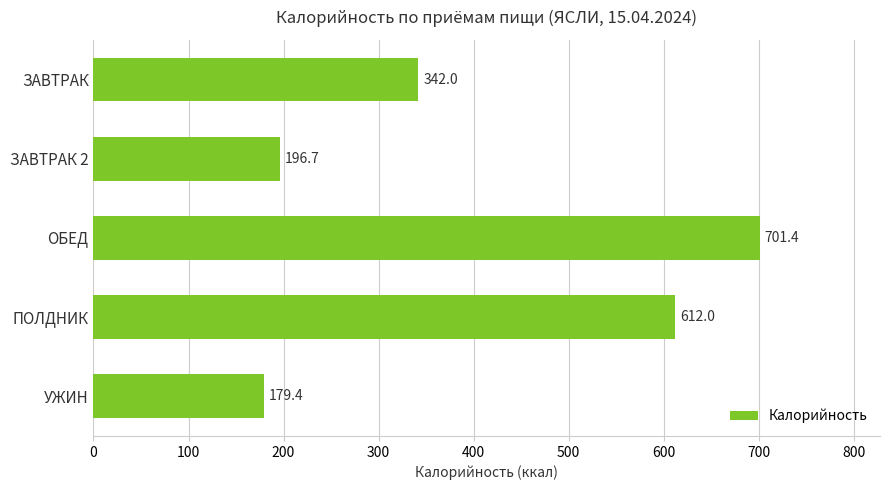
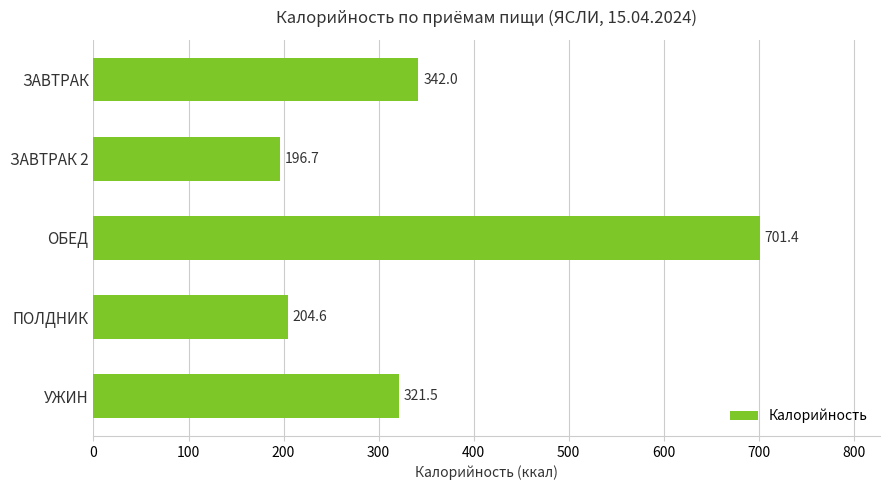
ПОЛДНИК: 612.0 -> 204.6
УЖИН: 179.4 -> 321.5
